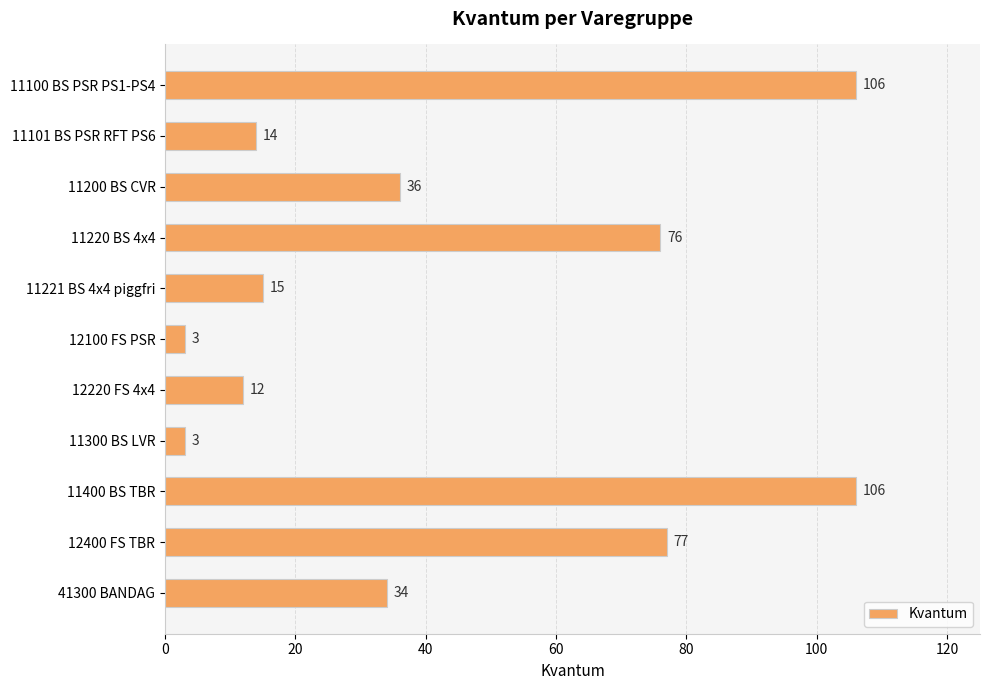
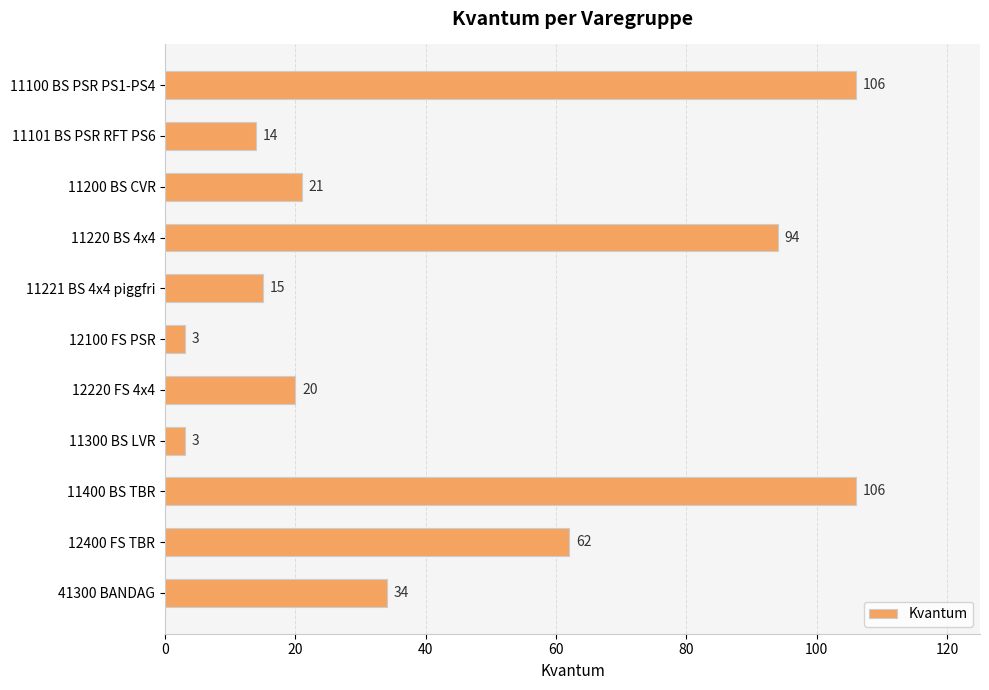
11200 BS CVR: 36 -> 21
11220 BS 4x4: 76 -> 94
12220 FS 4x4: 12 -> 20
12400 FS TBR: 77 -> 62
